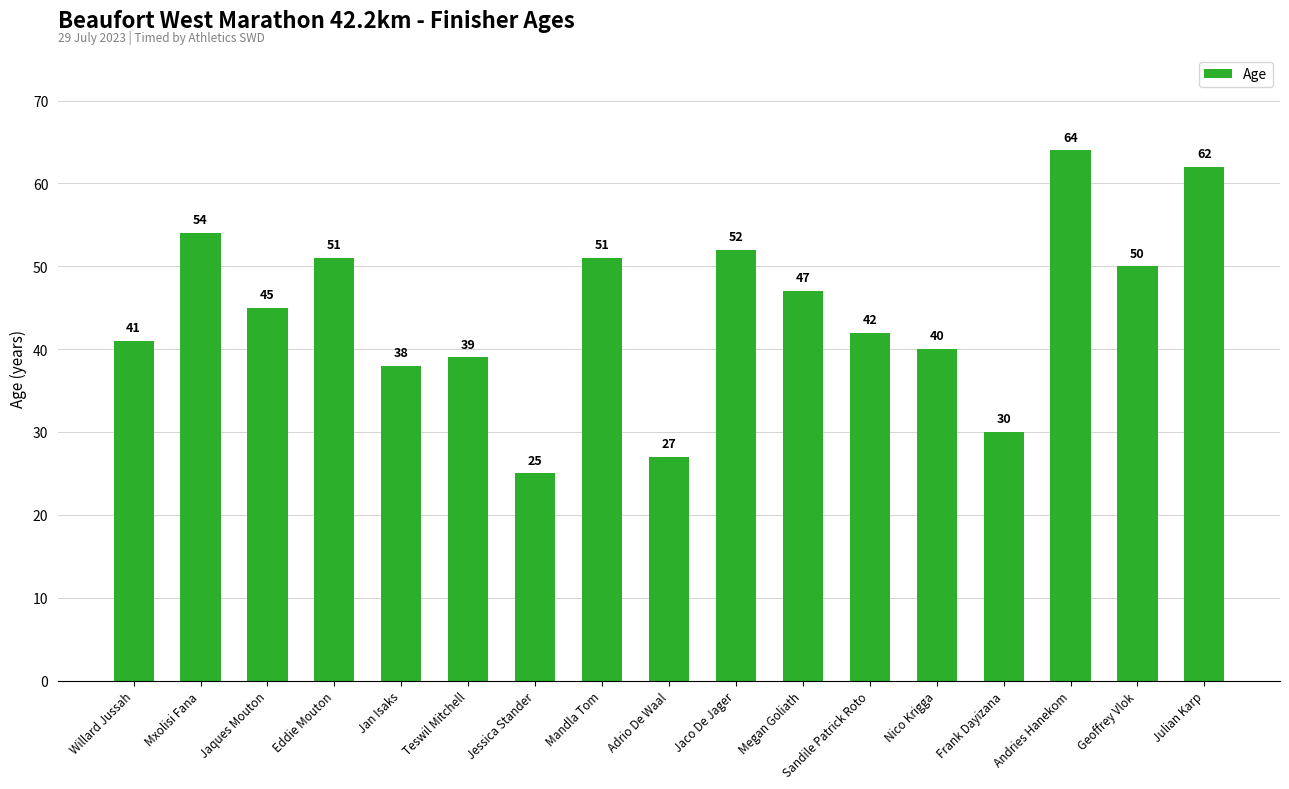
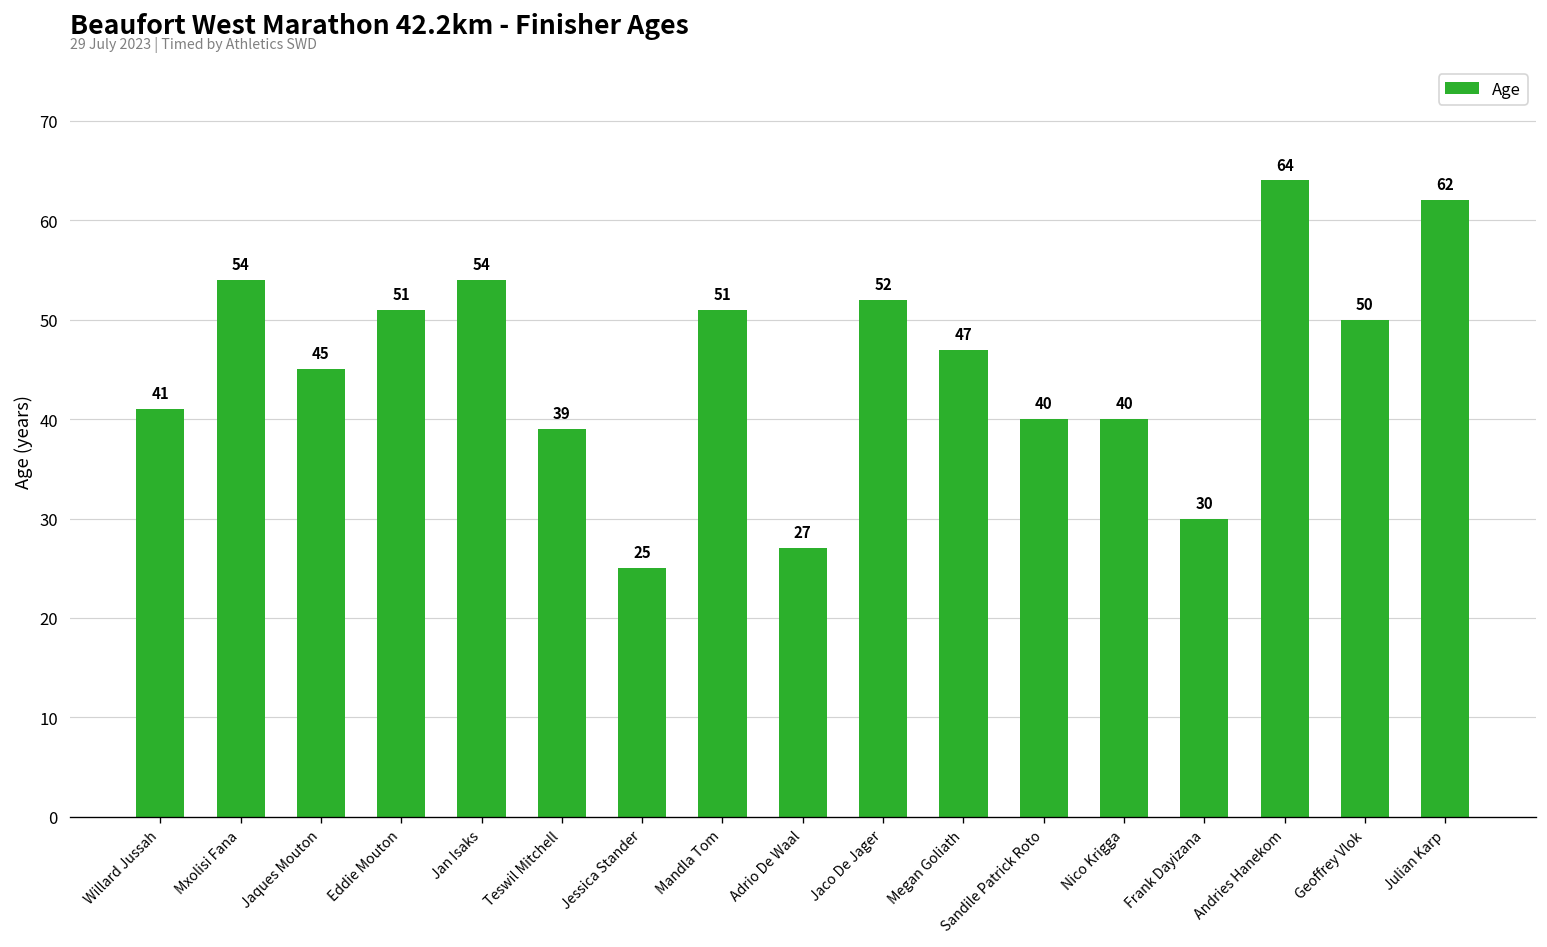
Jan Isaks: 38 -> 54
Sandile Patrick Roto: 42 -> 40
